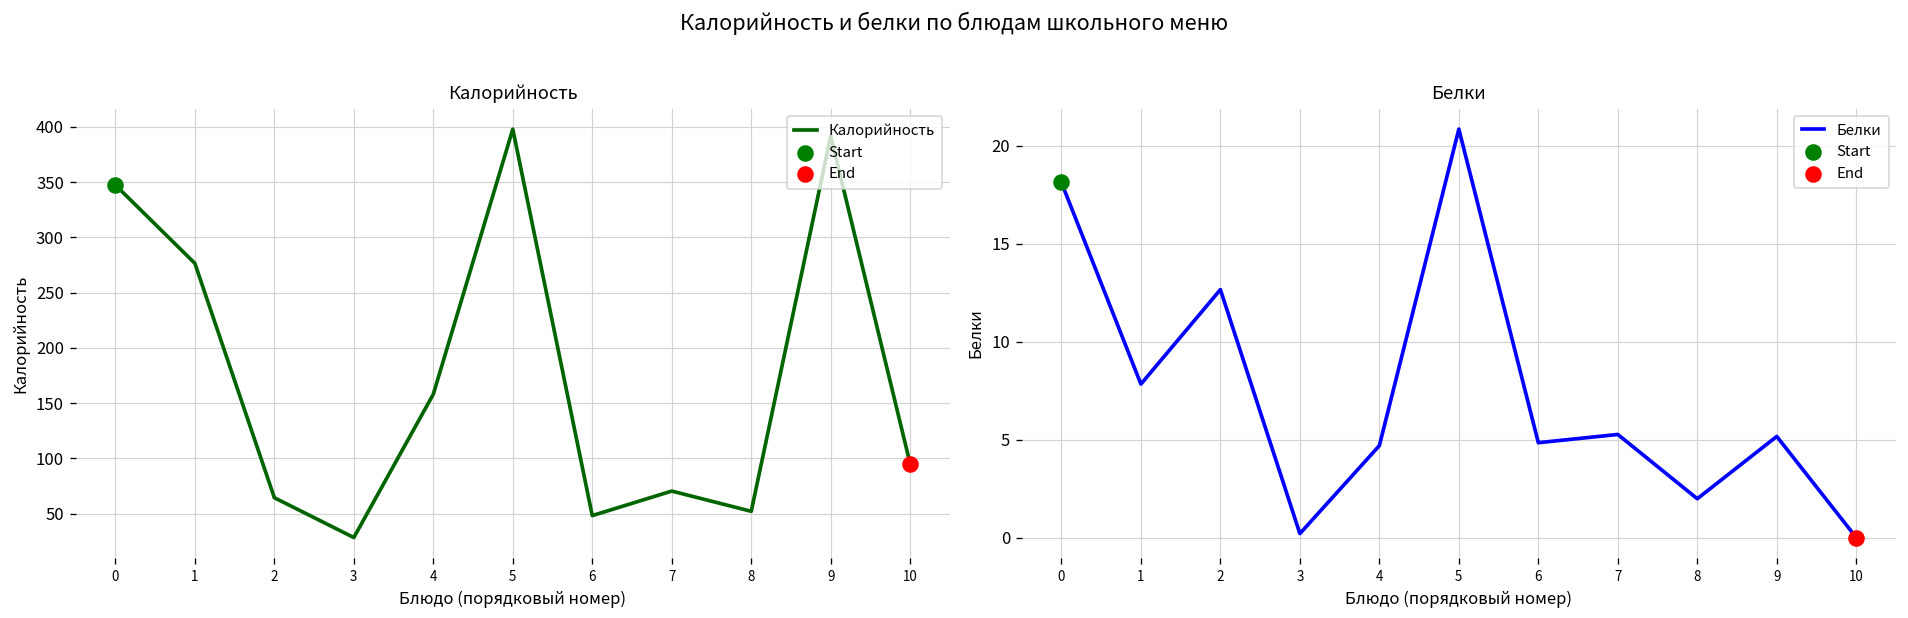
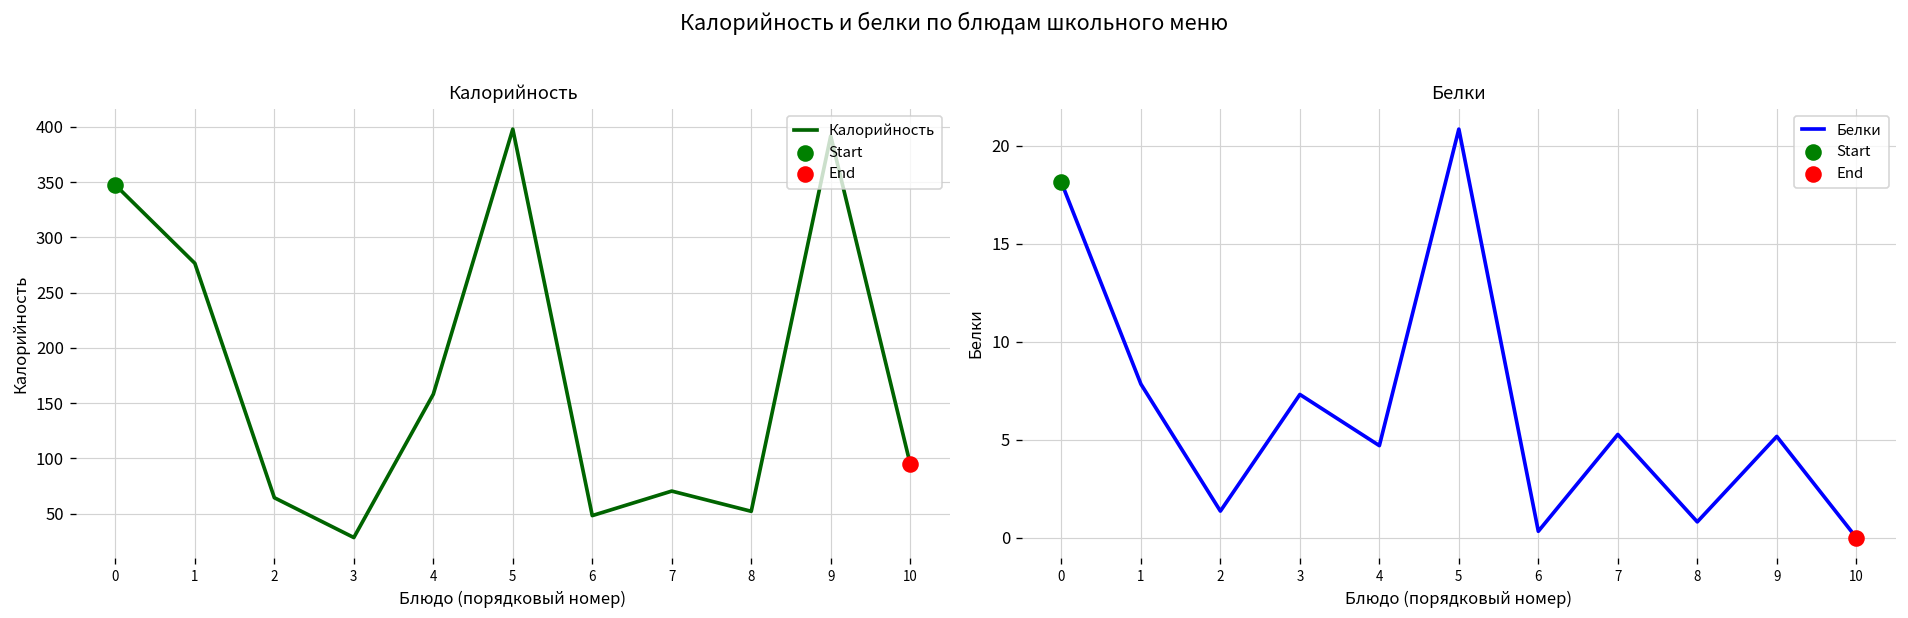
Белки, Белки, 2: 12.7 -> 1.4
Белки, Белки, 3: 0.2 -> 7.3
Белки, Белки, 6: 4.8 -> 0.3
Белки, Белки, 8: 2.0 -> 0.8
